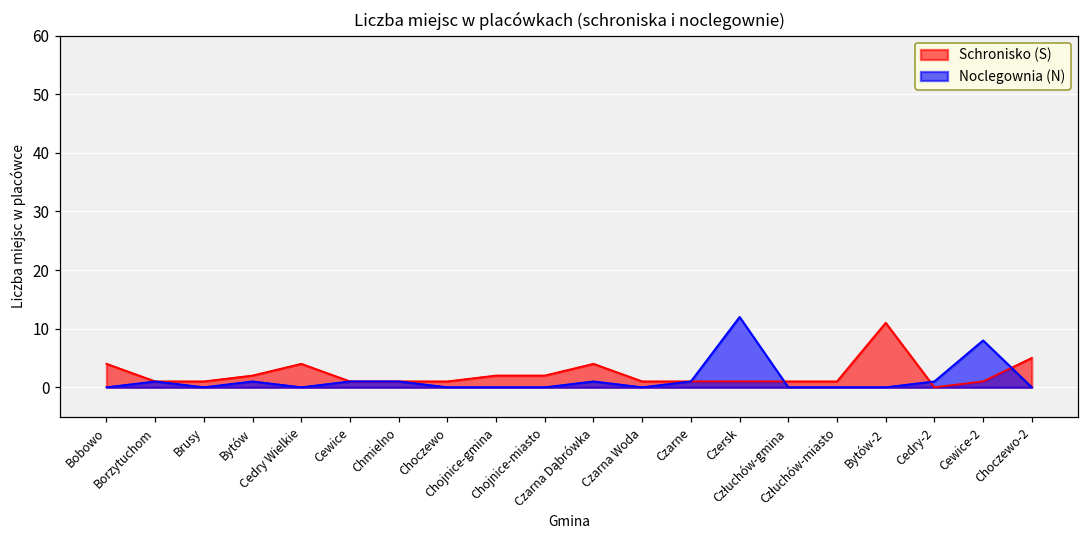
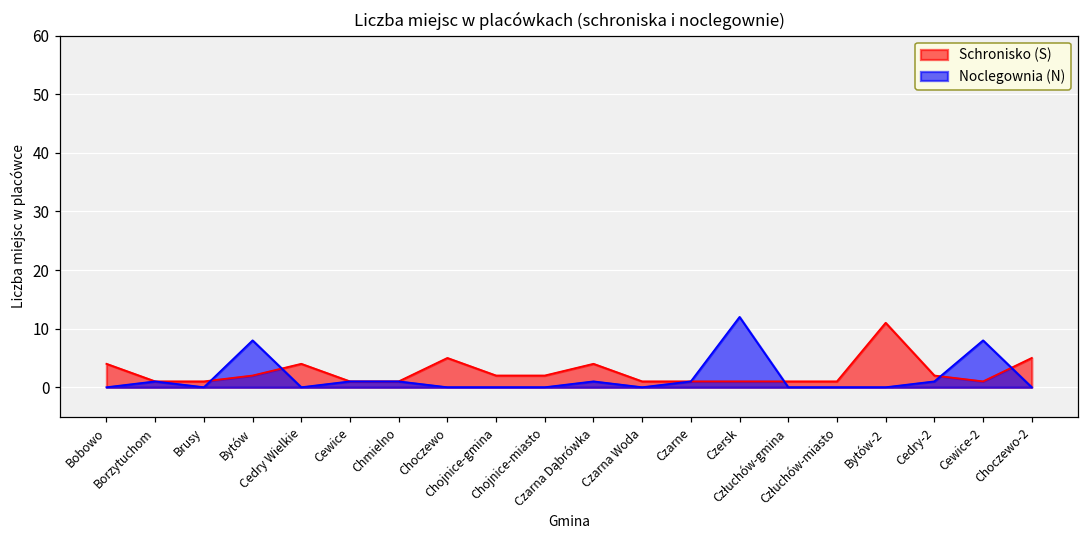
Noclegownia (N), Bytów: 1 -> 8
Schronisko (S), Choczewo: 1 -> 5
Schronisko (S), Cedry-2: 0 -> 2
